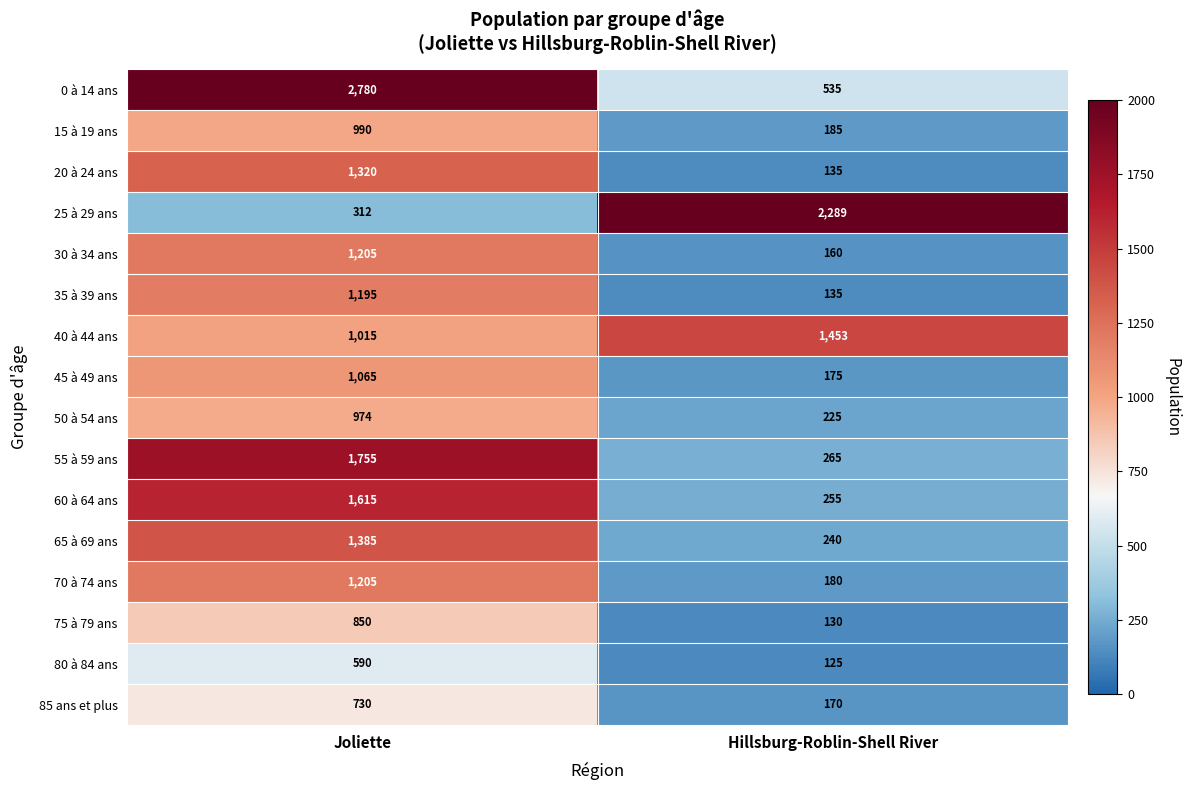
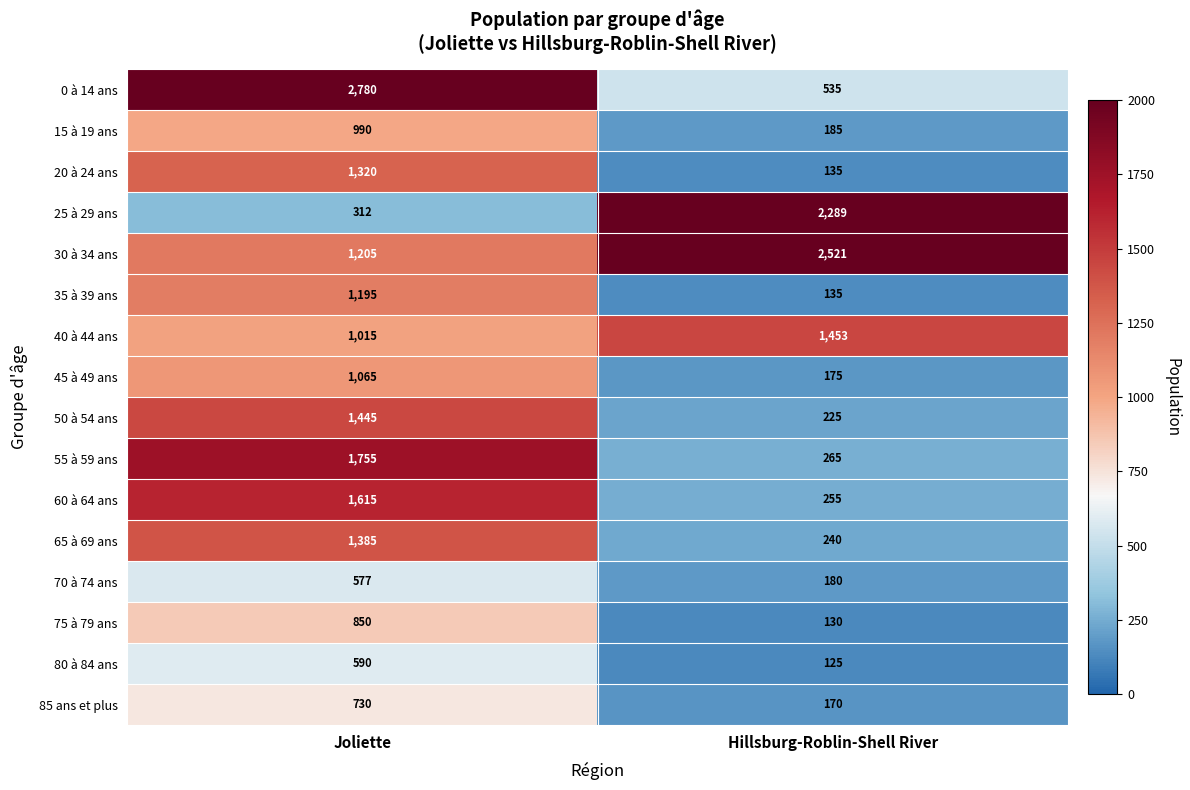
30 à 34 ans, Hillsburg-Roblin-Shell River: 160 -> 2,521
50 à 54 ans, Joliette: 974 -> 1,445
70 à 74 ans, Joliette: 1,205 -> 577
